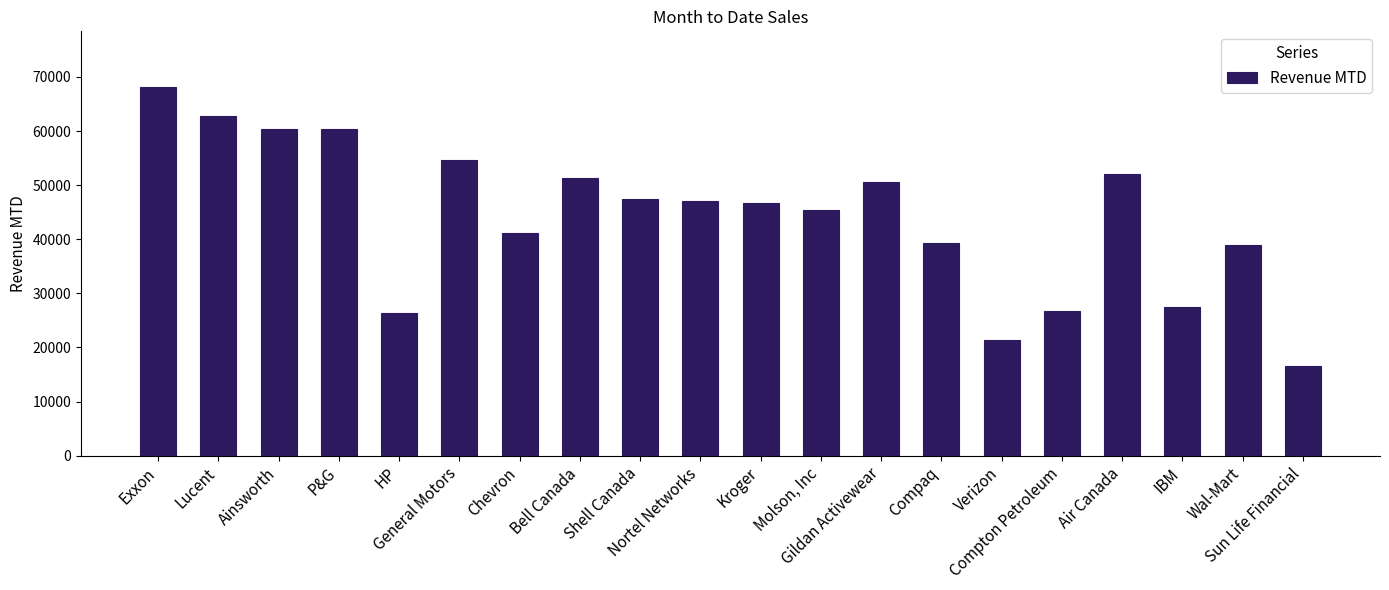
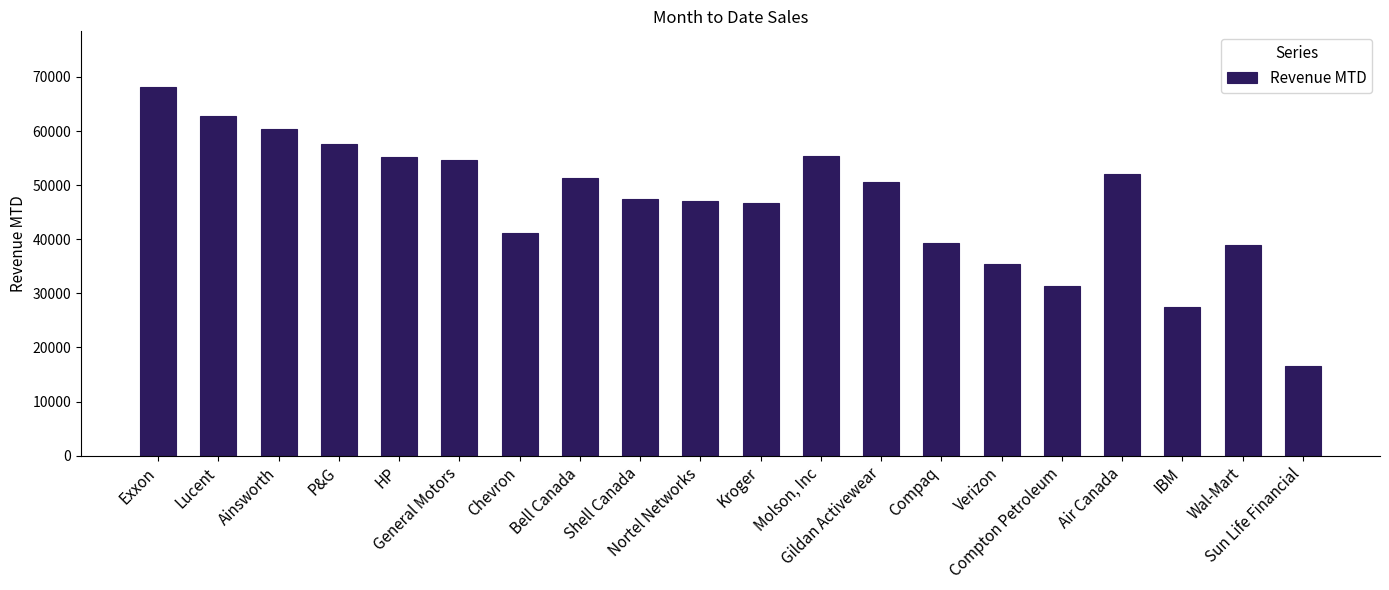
P&G: 60000 -> 58000
HP: 26000 -> 55000
Molson, Inc: 45000 -> 55000
Verizon: 21000 -> 35000
Compton Petroleum: 27000 -> 31000
